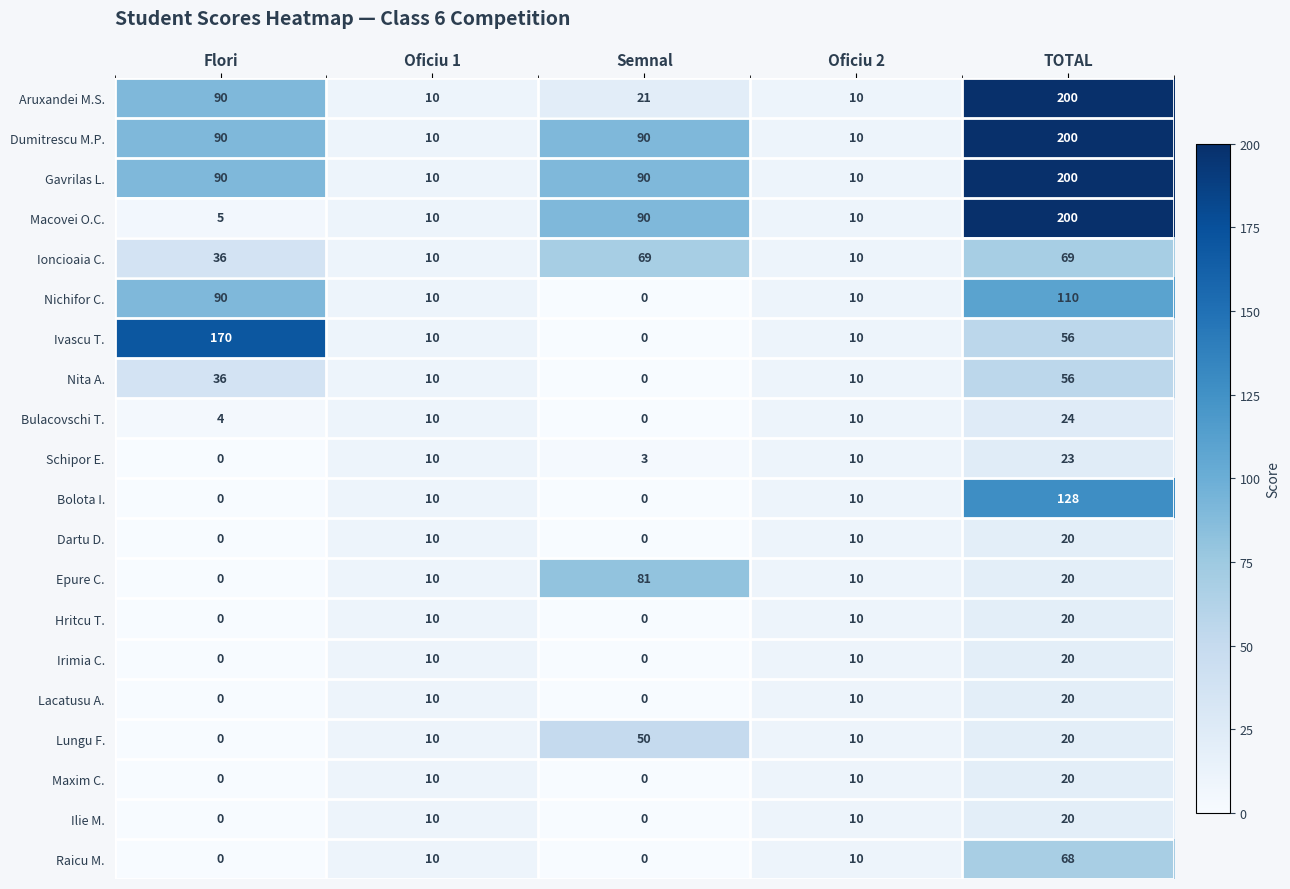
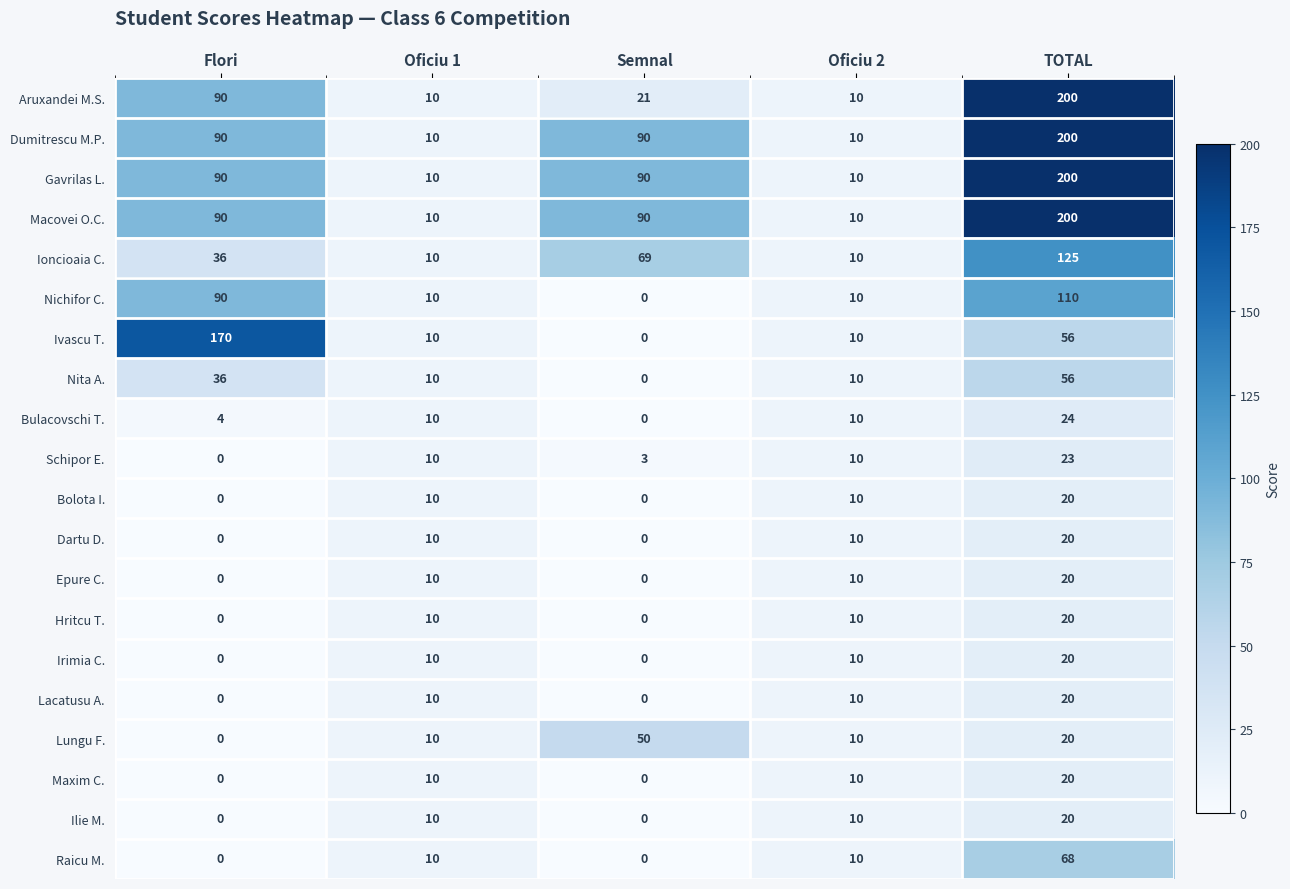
Macovei O.C., Flori: 5 -> 90
Ioncioaia C., TOTAL: 69 -> 125
Bolota I., TOTAL: 128 -> 20
Epure C., Semnal: 81 -> 0
